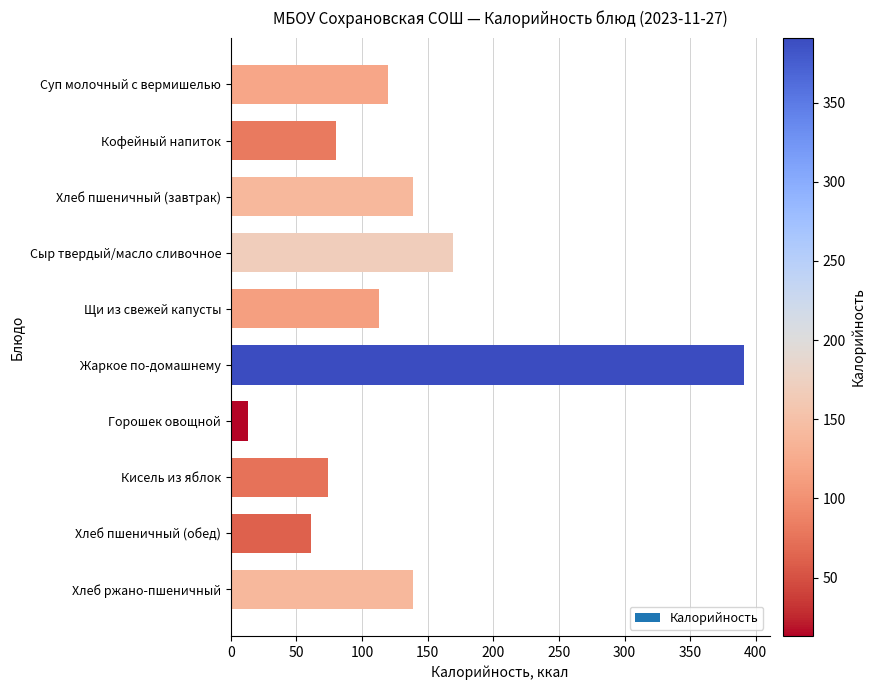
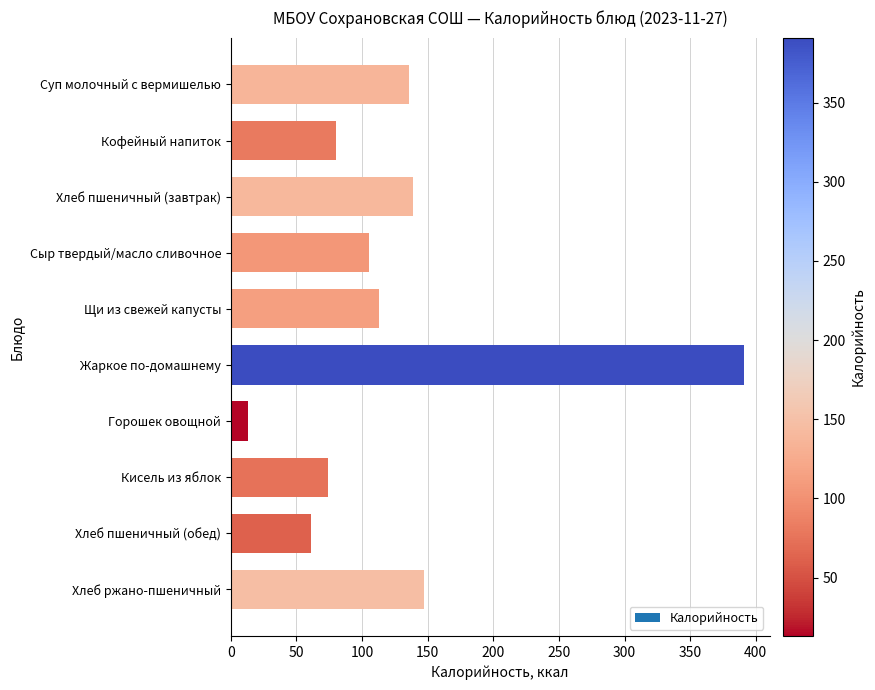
Суп молочный с вермишелью: 120 -> 136
Сыр твердый/масло сливочное: 169 -> 105
Хлеб ржано-пшеничный: 139 -> 147
